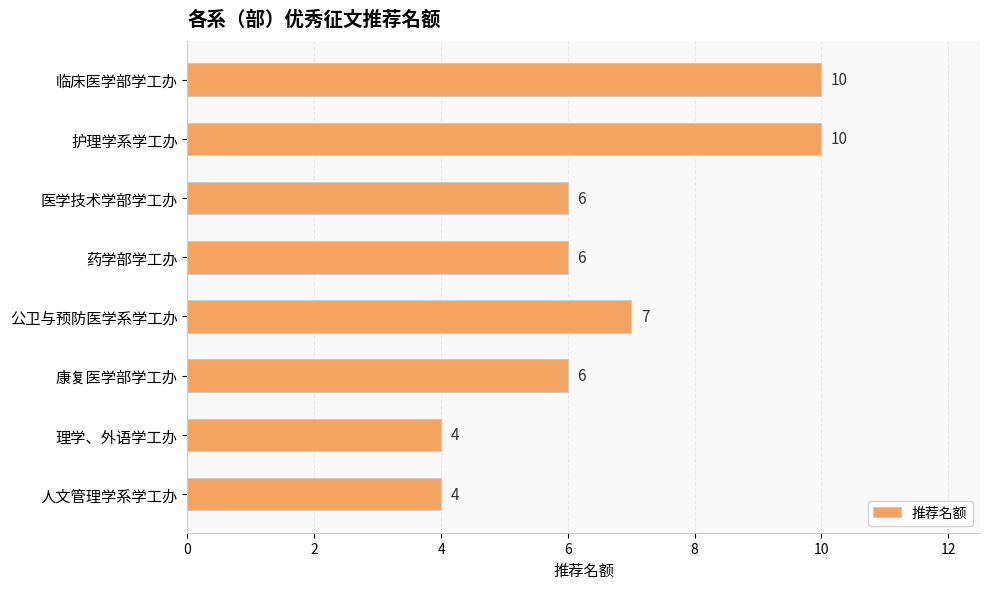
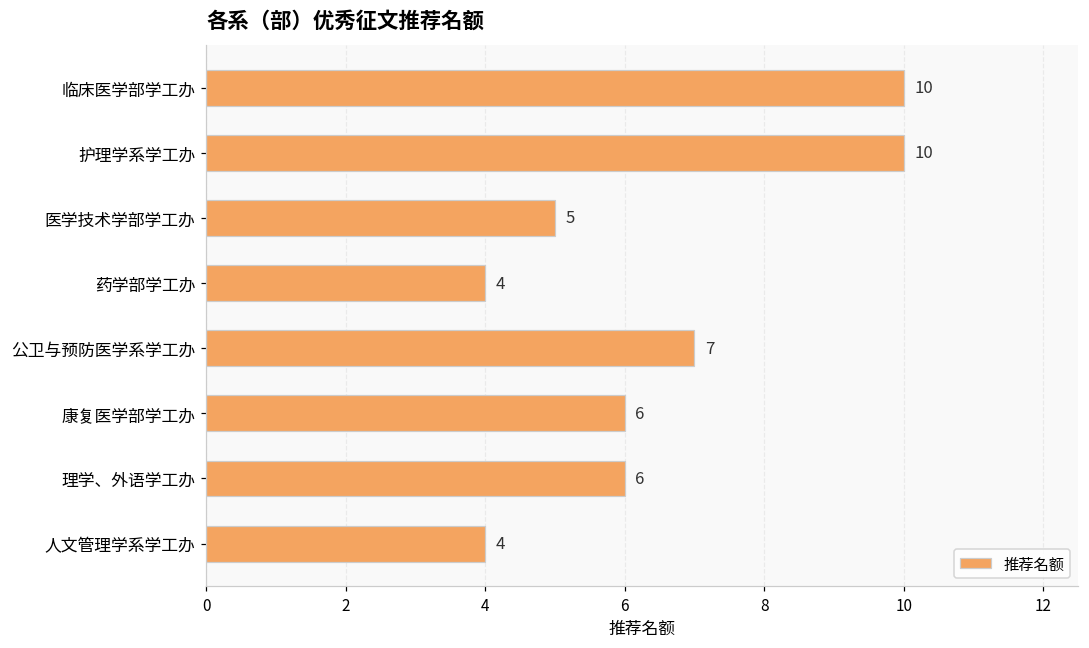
医学技术学部学工办: 6 -> 5
药学部学工办: 6 -> 4
理学、外语学工办: 4 -> 6
